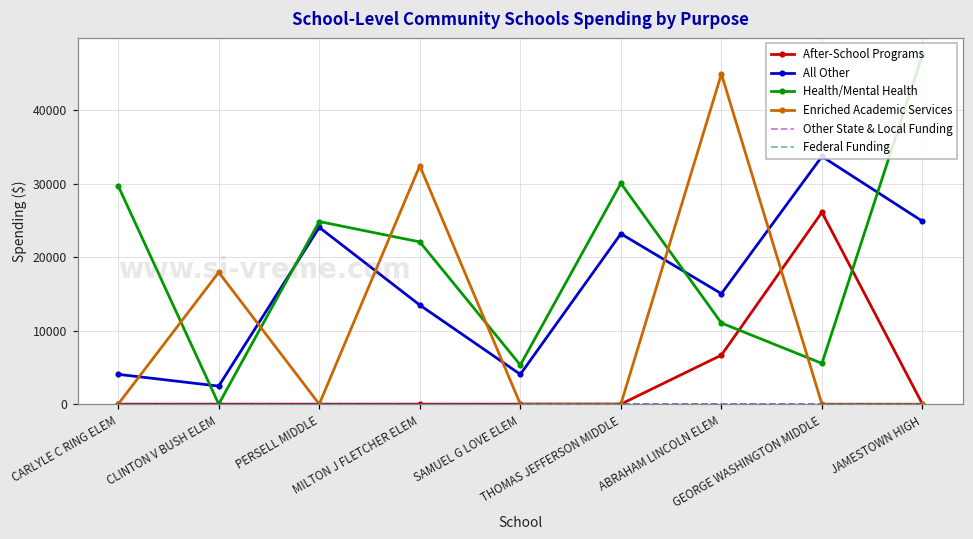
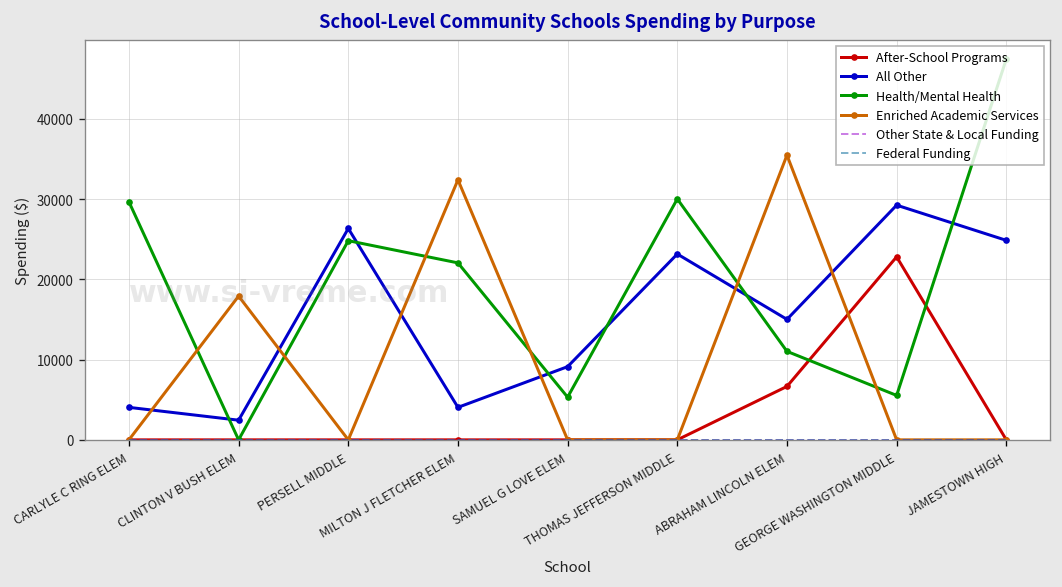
All Other, PERSELL MIDDLE: 24000 -> 26000
All Other, MILTON J FLETCHER ELEM: 13000 -> 4000
All Other, SAMUEL G LOVE ELEM: 4000 -> 9000
Enriched Academic Services, ABRAHAM LINCOLN ELEM: 45000 -> 35000
After-School Programs, GEORGE WASHINGTON MIDDLE: 26000 -> 23000
All Other, GEORGE WASHINGTON MIDDLE: 34000 -> 29000
